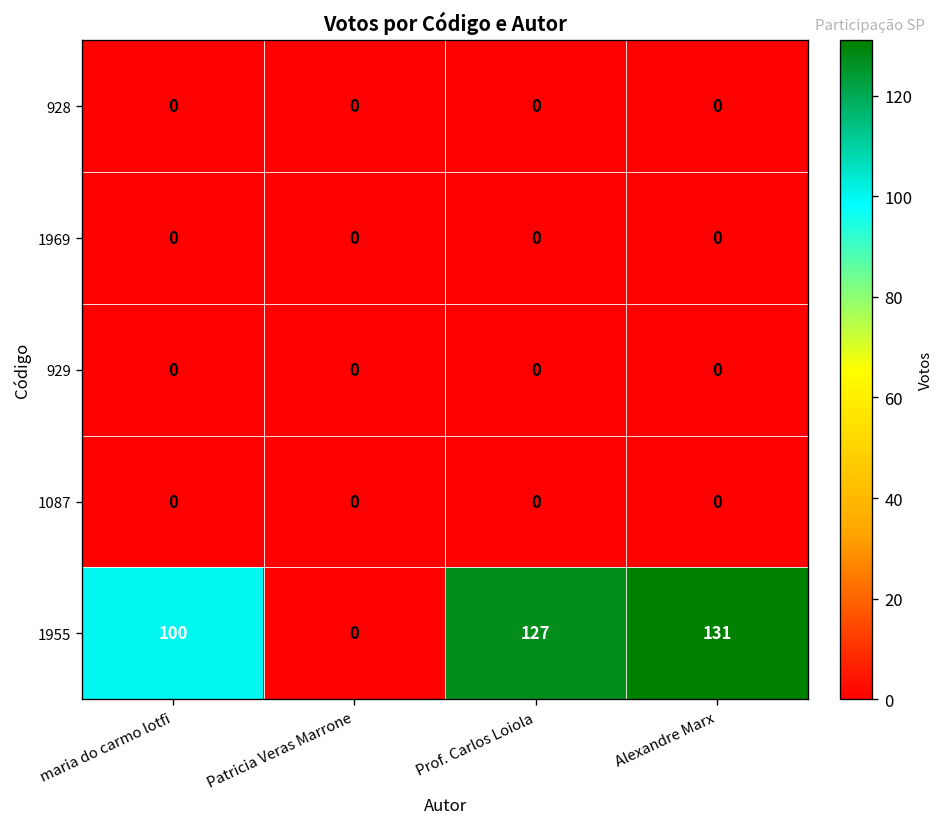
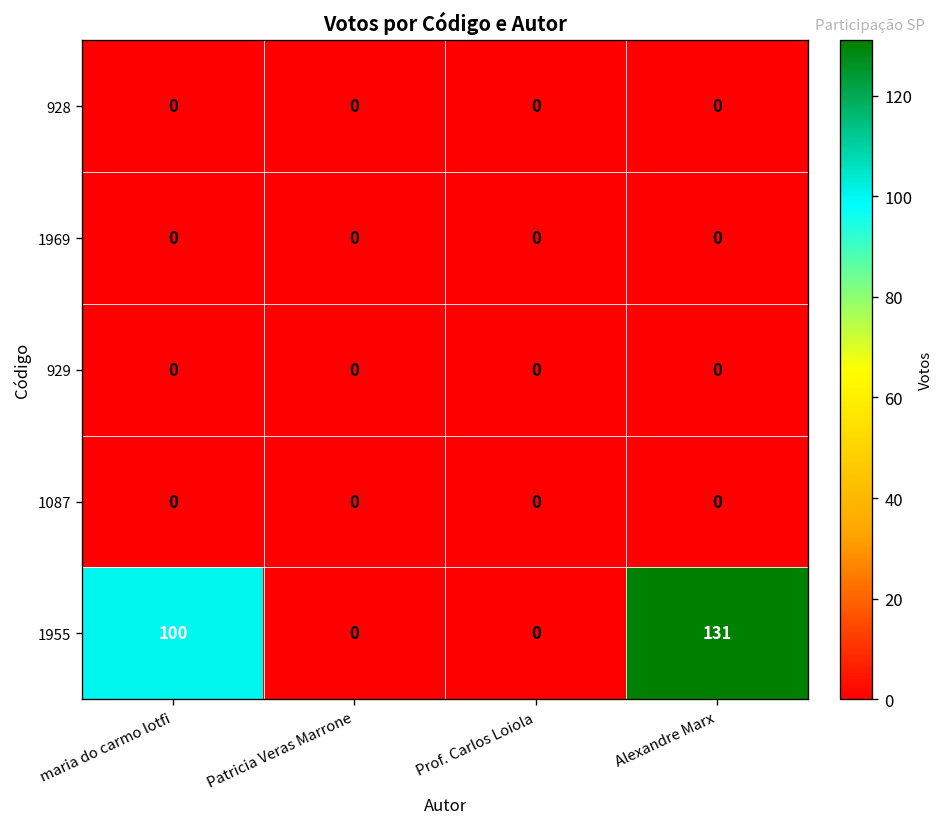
1955, Prof. Carlos Loiola: 127 -> 0
